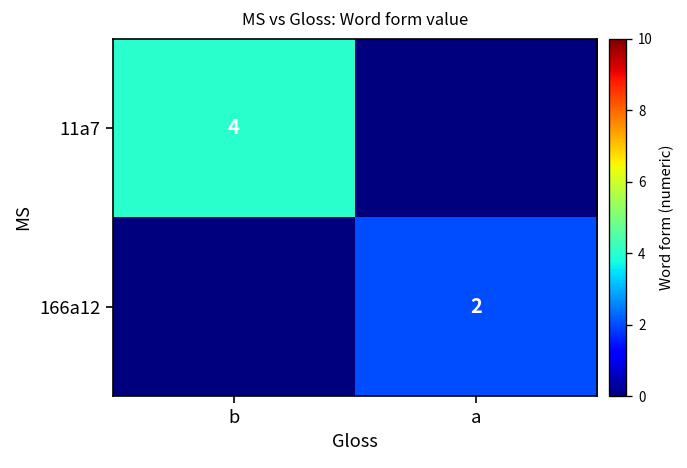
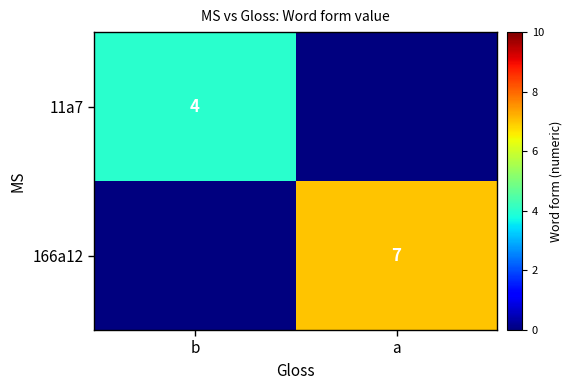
166a12, a: 2 -> 7
